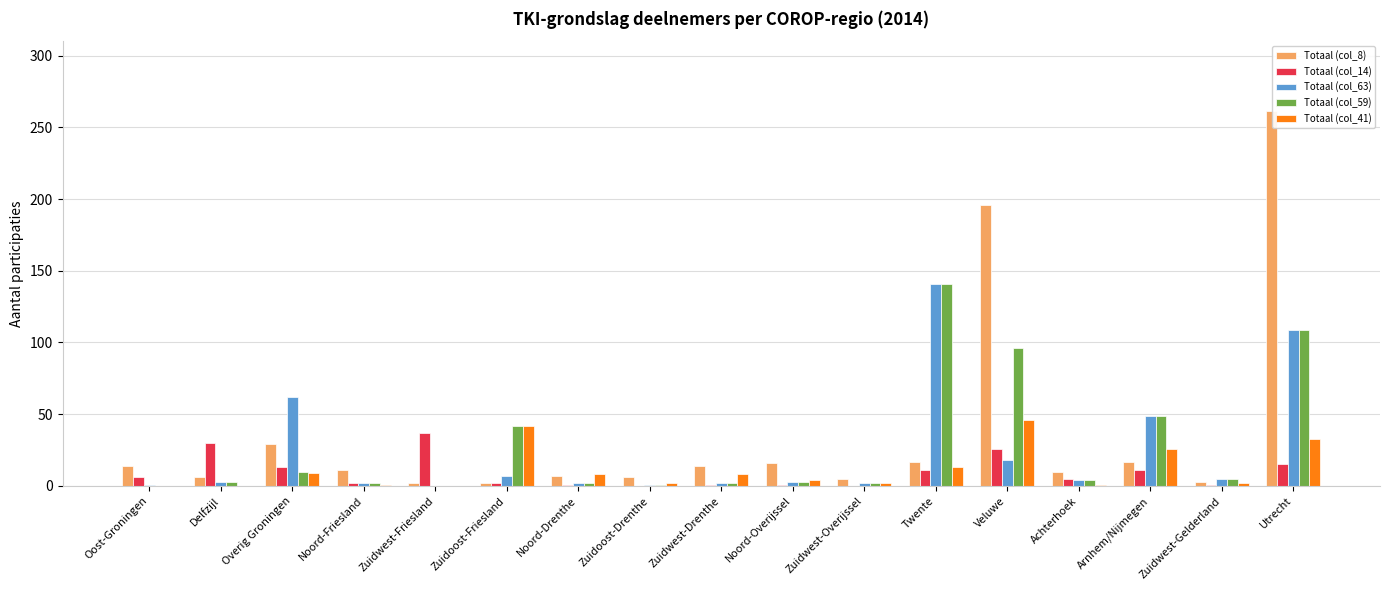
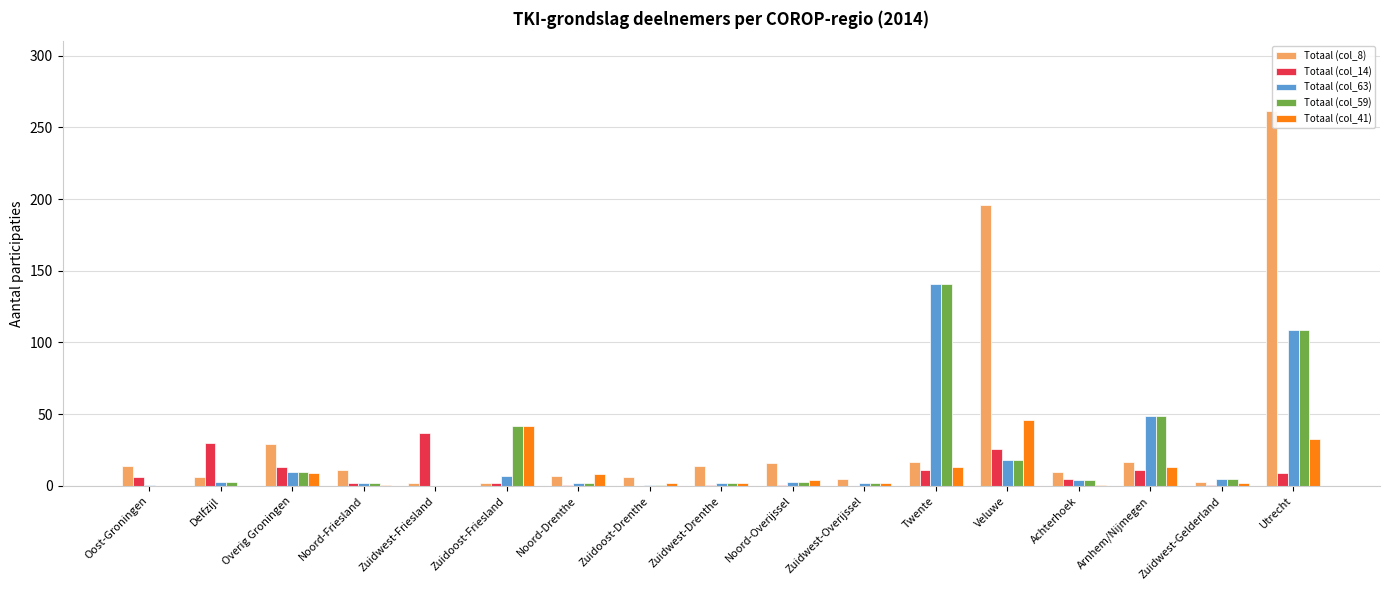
Totaal (col_63), Overig Groningen: 62 -> 10
Totaal (col_41), Zuidwest-Drenthe: 8 -> 2
Totaal (col_59), Veluwe: 96 -> 18
Totaal (col_41), Arnhem/Nijmegen: 26 -> 13
Totaal (col_14), Utrecht: 15 -> 9
